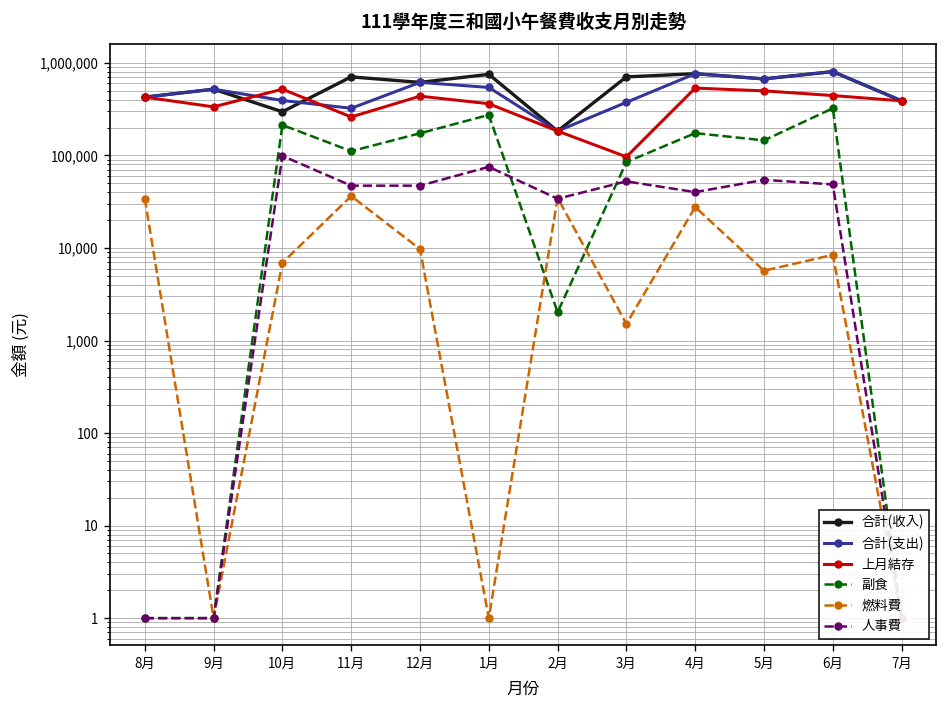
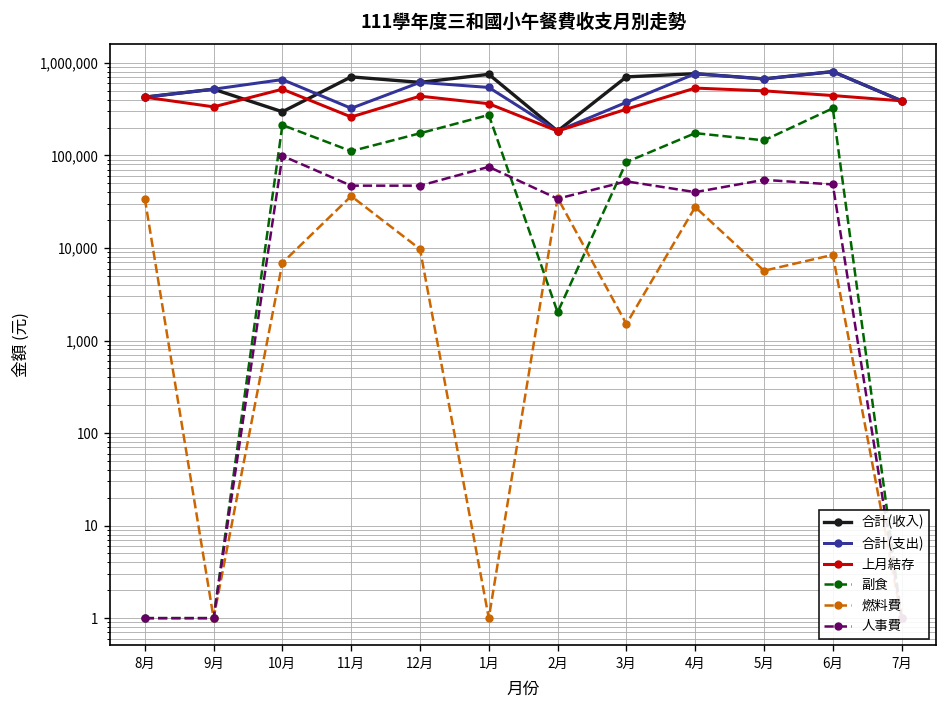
合計(支出), 10月: 400,000 -> 700,000
上月結存, 3月: 100,000 -> 320,000
